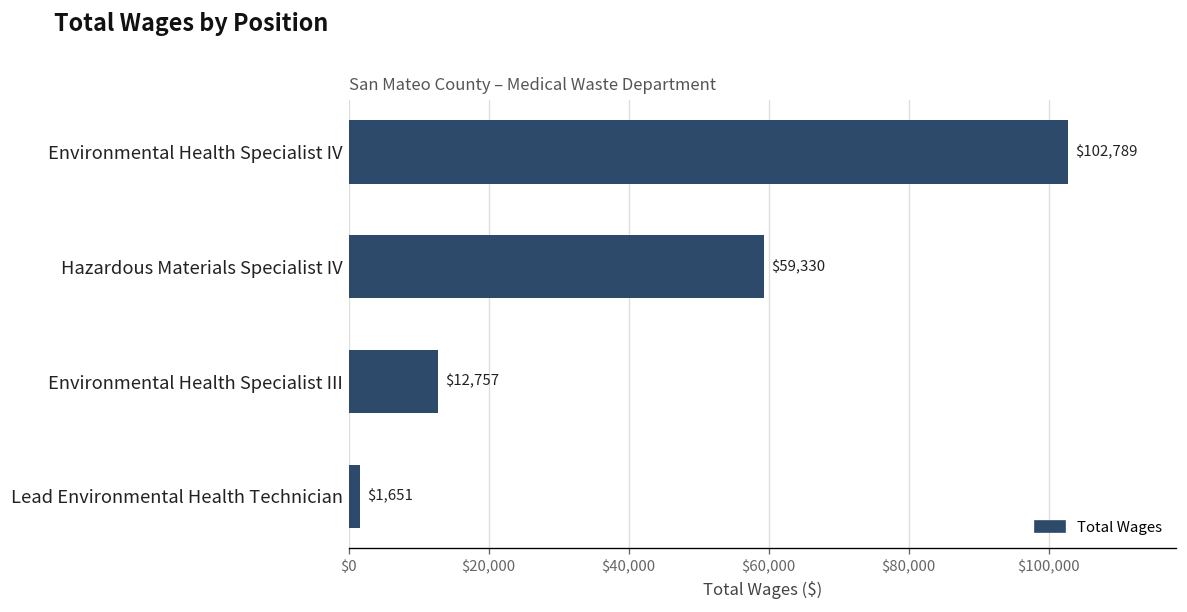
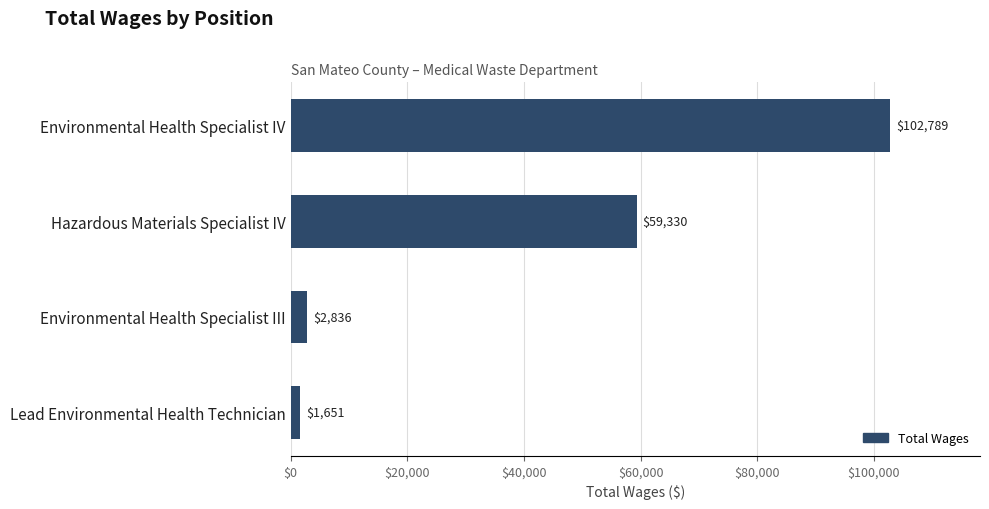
Environmental Health Specialist III: $12,757 -> $2,836
